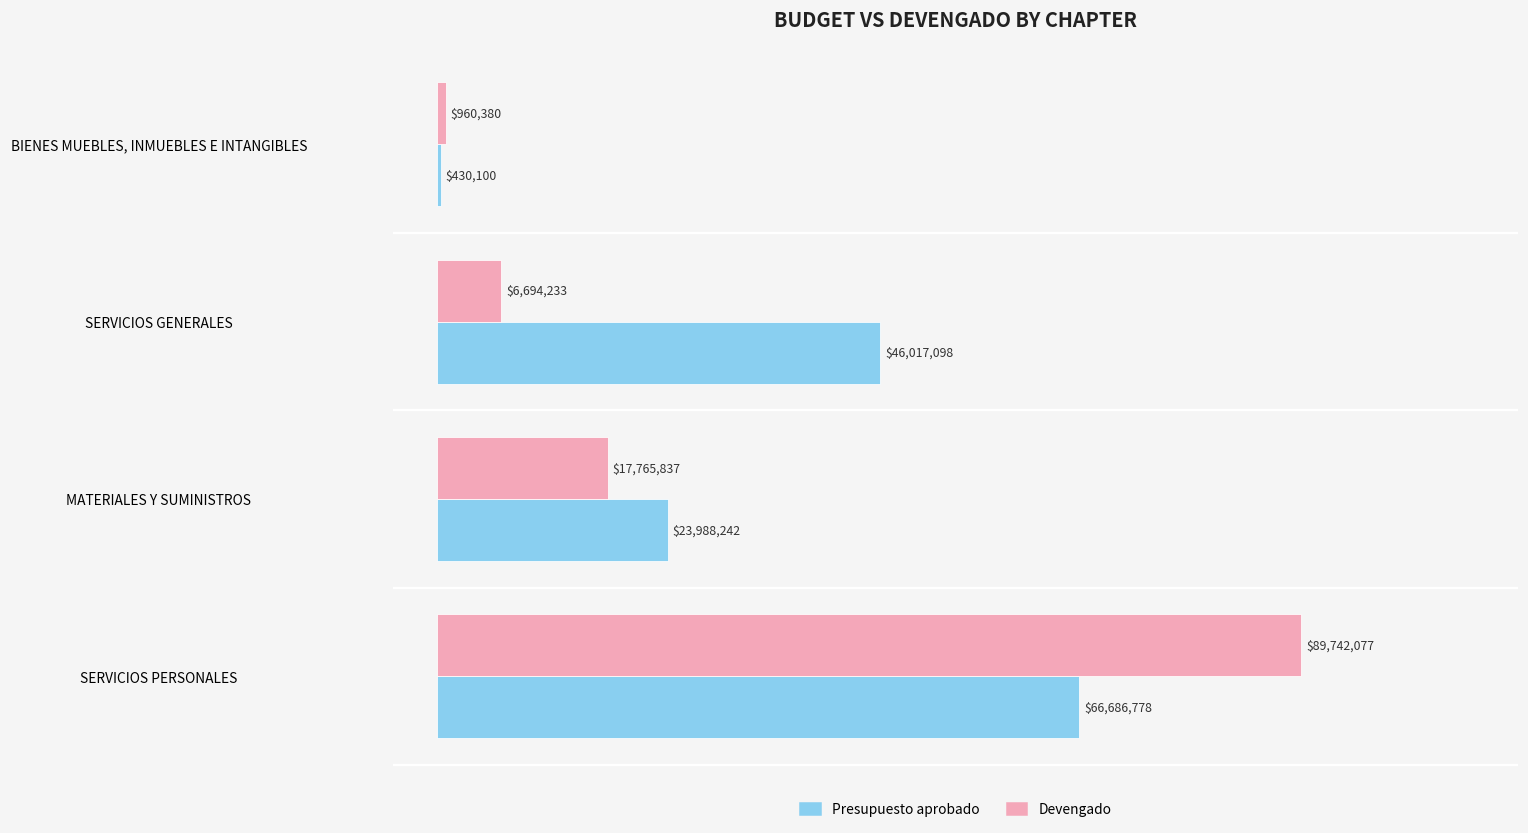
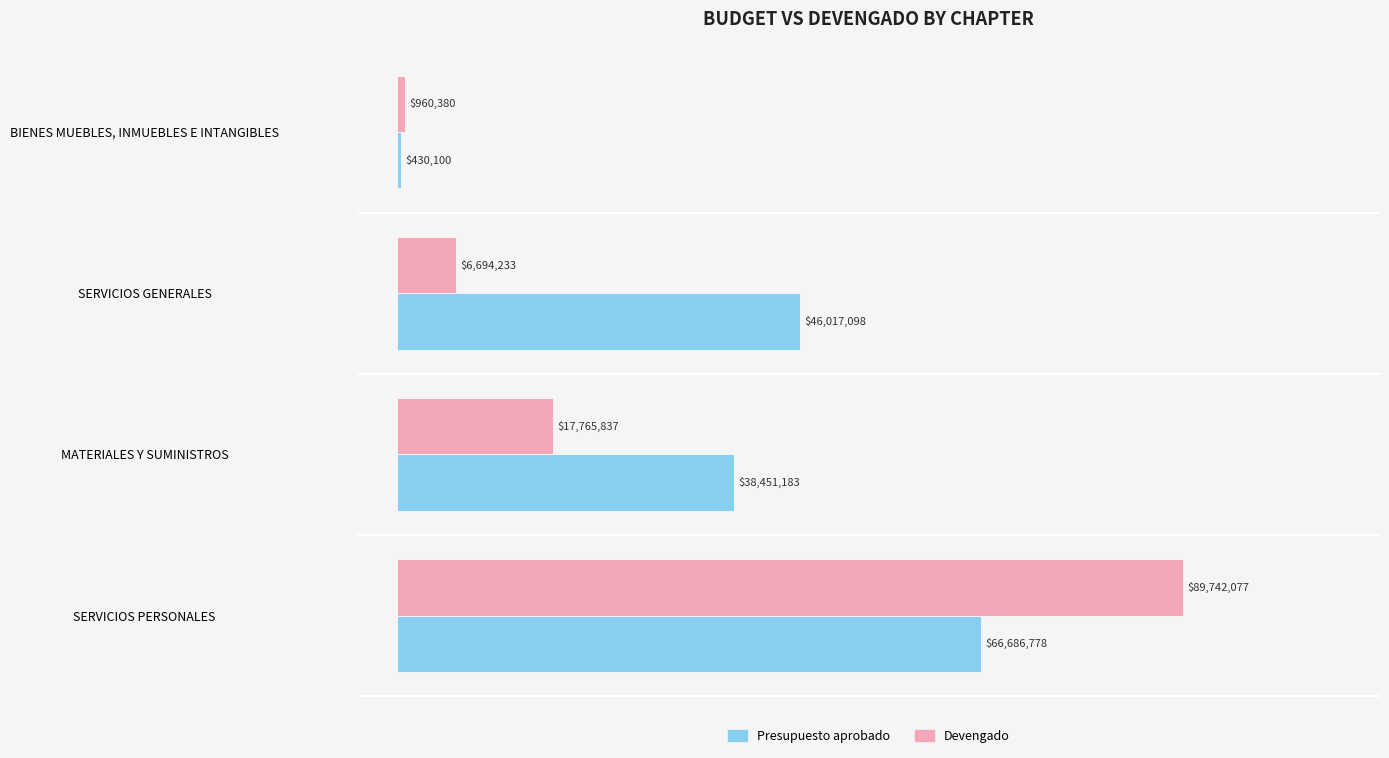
Presupuesto aprobado, MATERIALES Y SUMINISTROS: $23,988,242 -> $38,451,183
